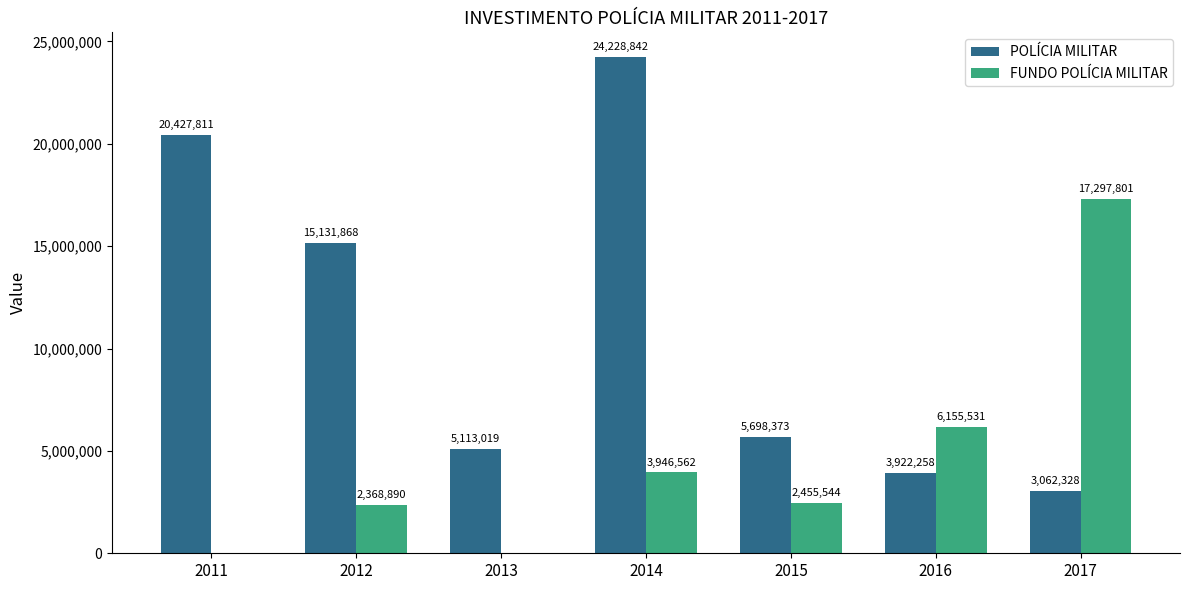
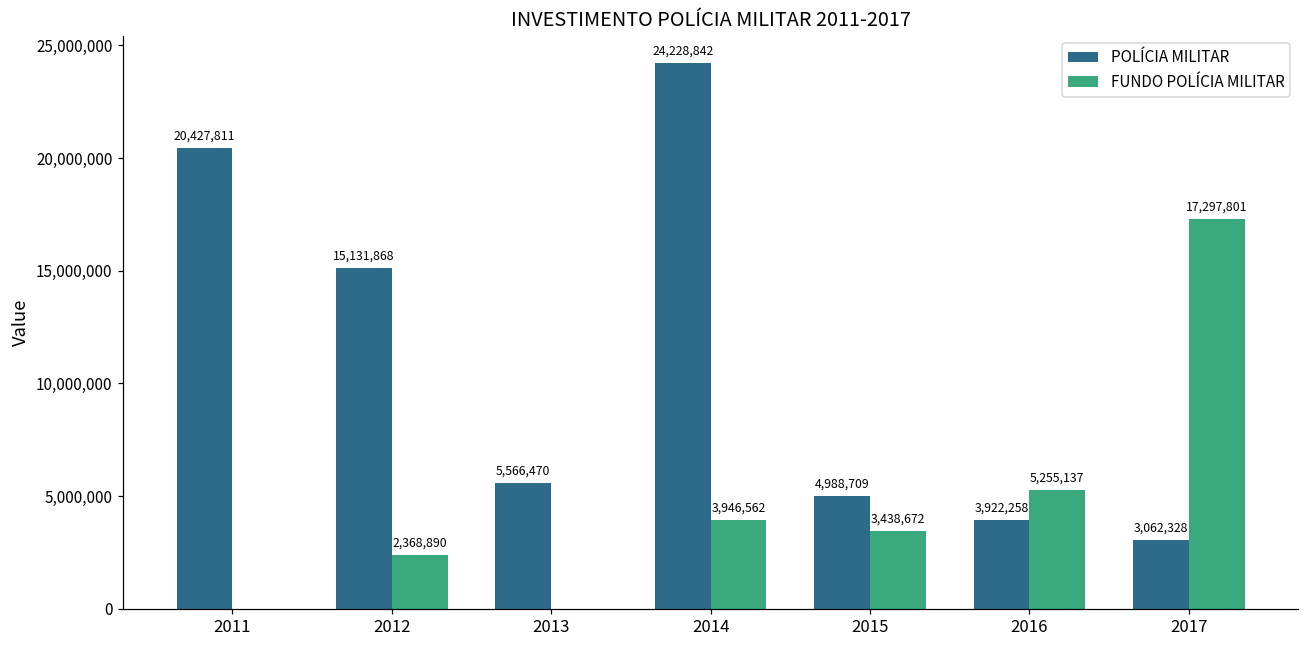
POLÍCIA MILITAR, 2013: 5,113,019 -> 5,566,470
POLÍCIA MILITAR, 2015: 5,698,373 -> 4,988,709
FUNDO POLÍCIA MILITAR, 2015: 2,455,544 -> 3,438,672
FUNDO POLÍCIA MILITAR, 2016: 6,155,531 -> 5,255,137
